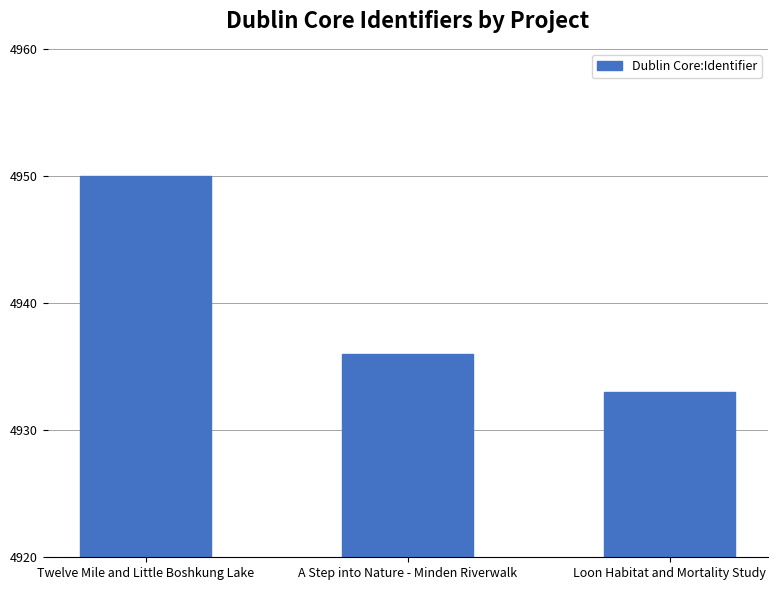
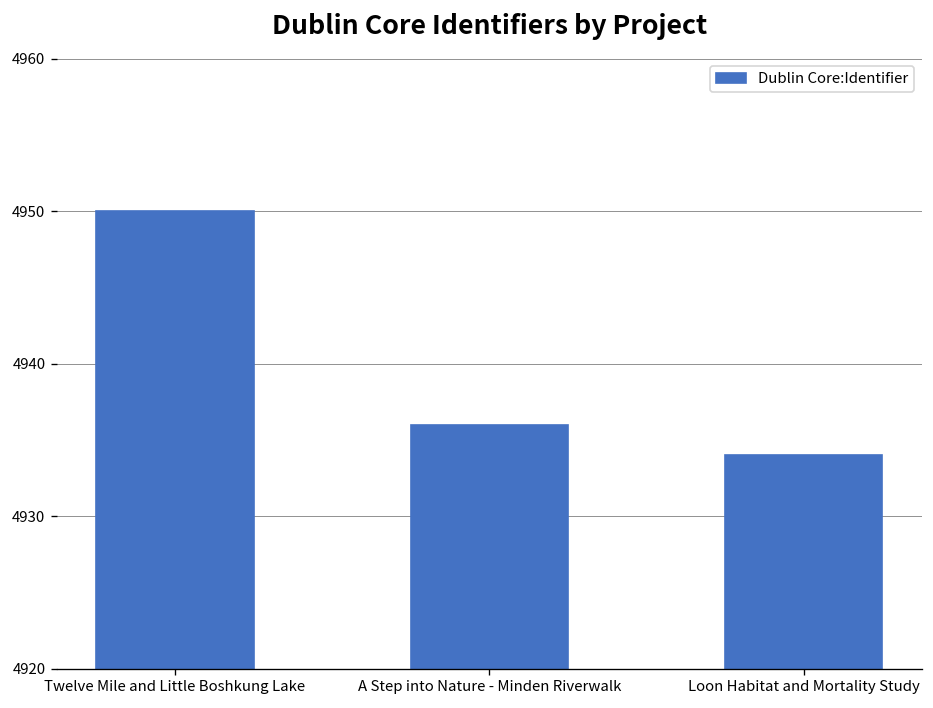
Loon Habitat and Mortality Study: 4933 -> 4934
